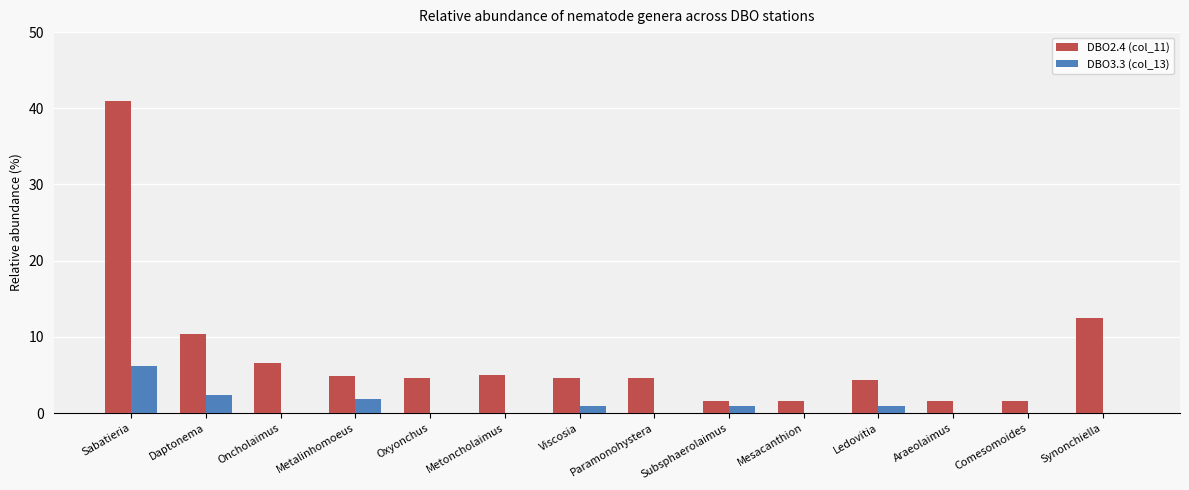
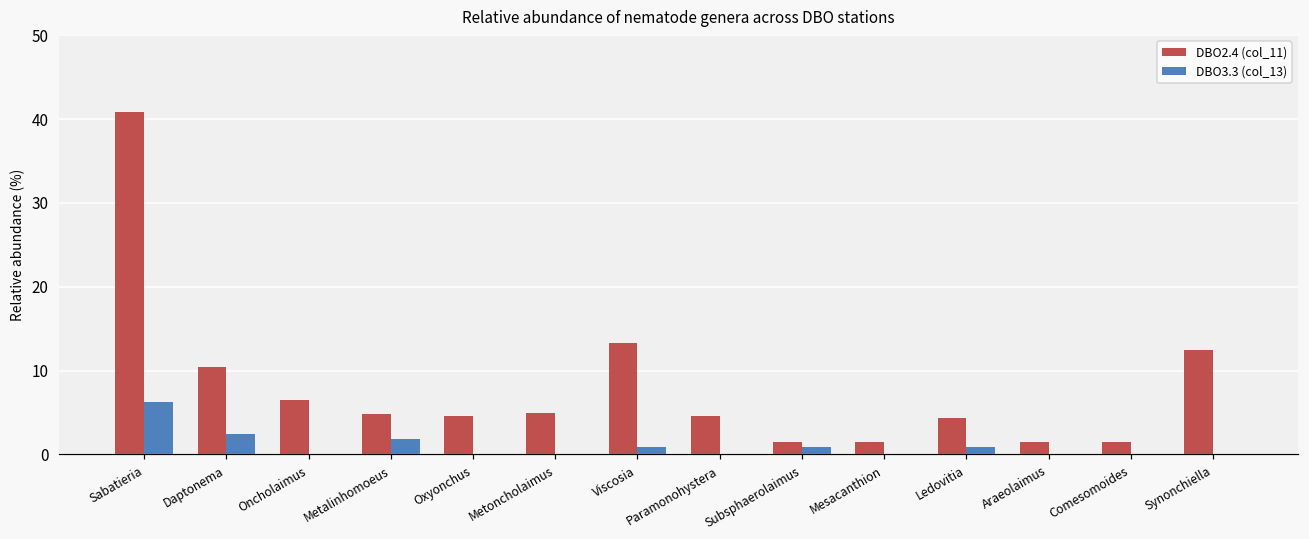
DBO2.4 (col_11), Viscosia: 5 -> 13
